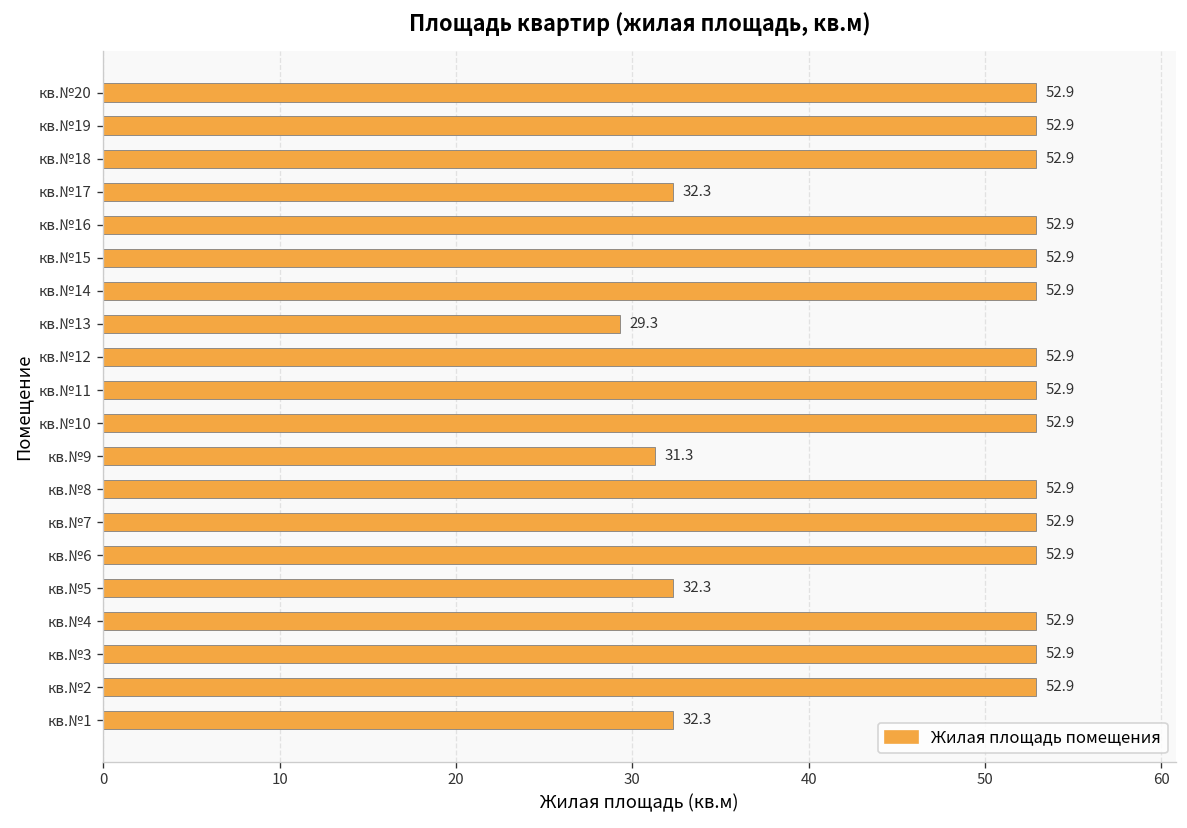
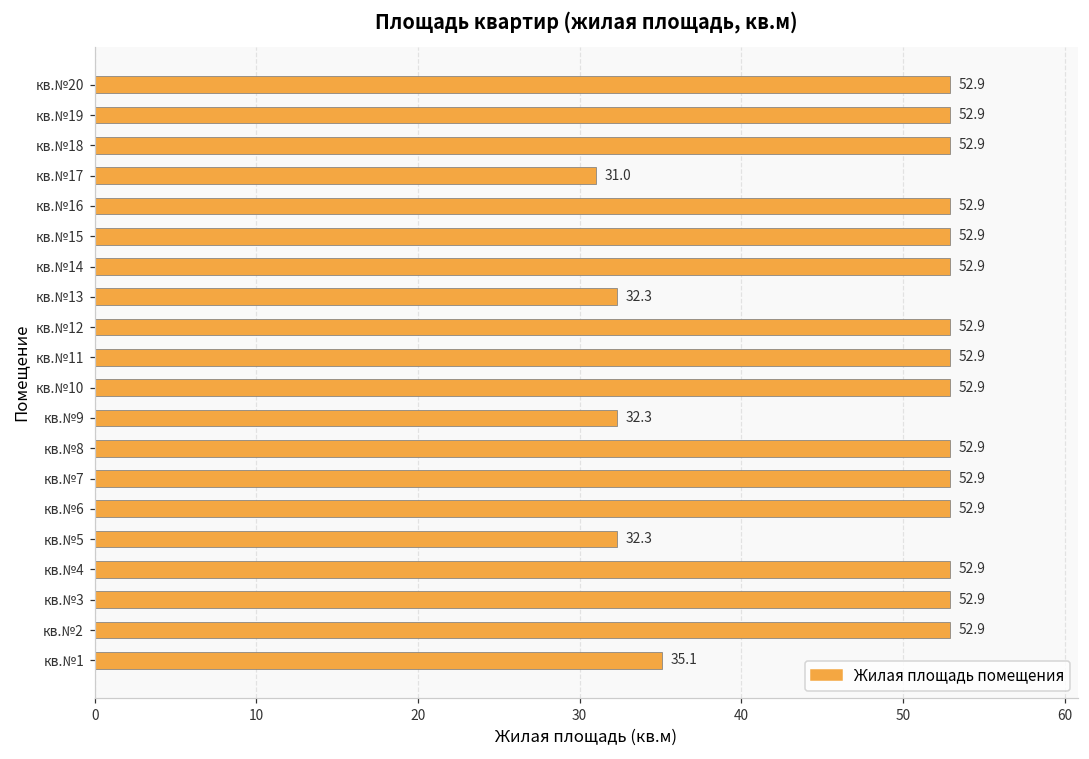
кв.№17: 32.3 -> 31.0
кв.№13: 29.3 -> 32.3
кв.№9: 31.3 -> 32.3
кв.№1: 32.3 -> 35.1
